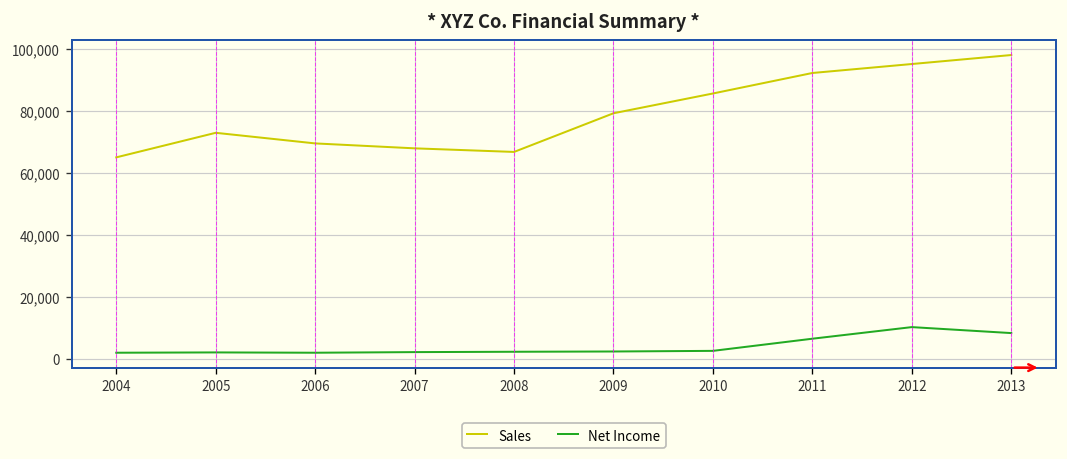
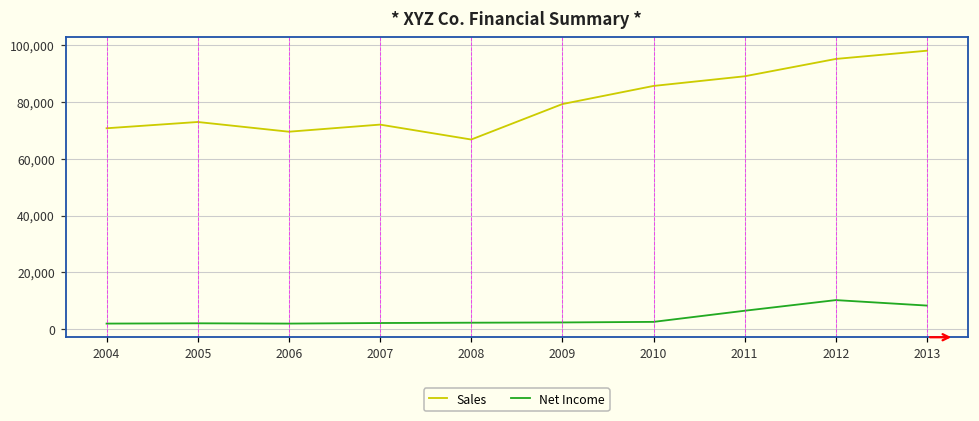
Sales, 2004: 65,000 -> 71,000
Sales, 2007: 68,000 -> 72,000
Sales, 2011: 92,000 -> 89,000
